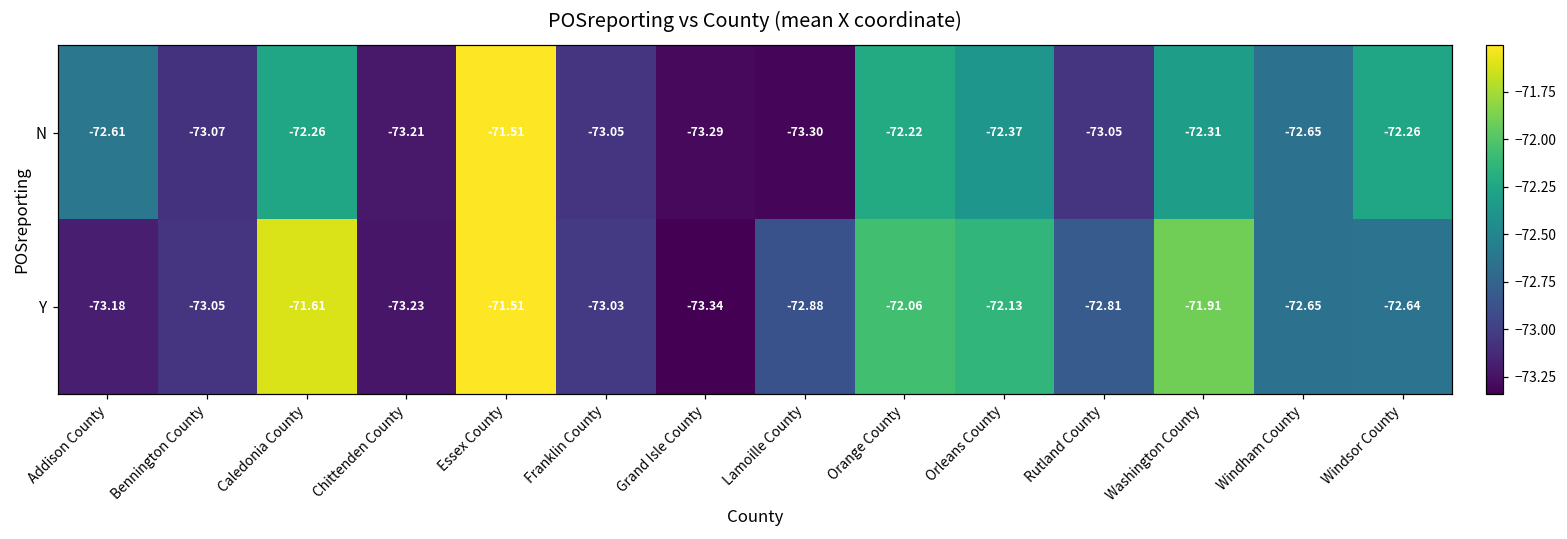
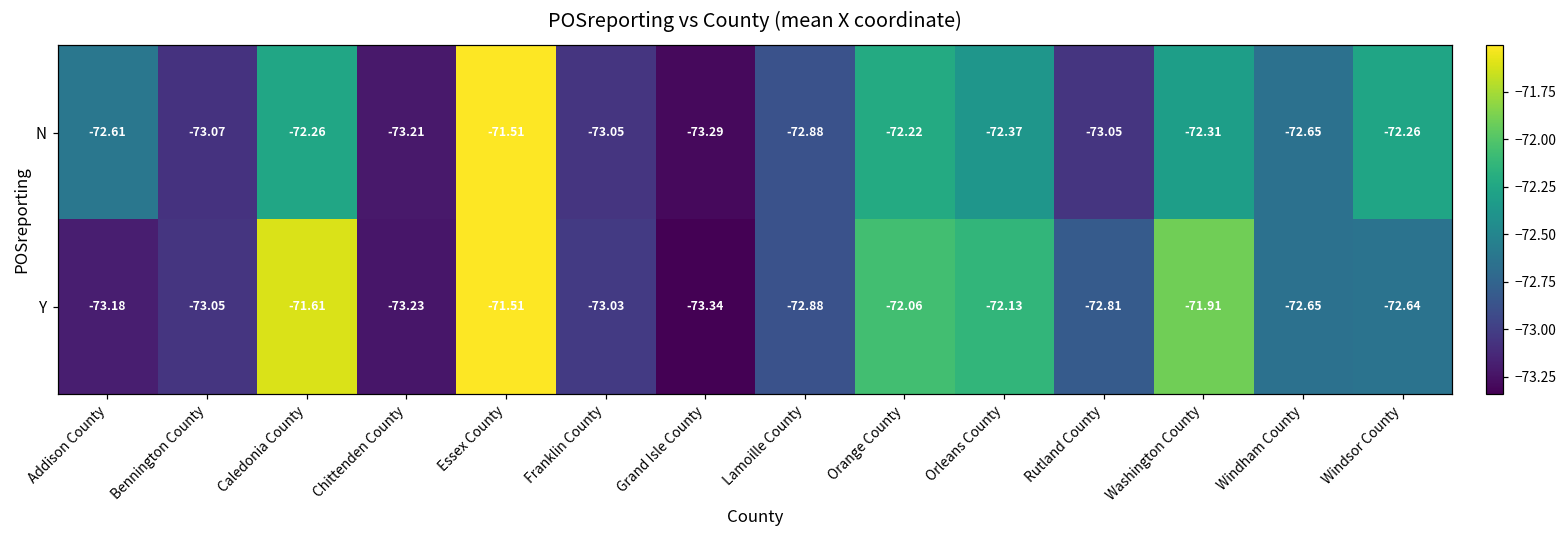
N, Lamoille County: -73.30 -> -72.88
